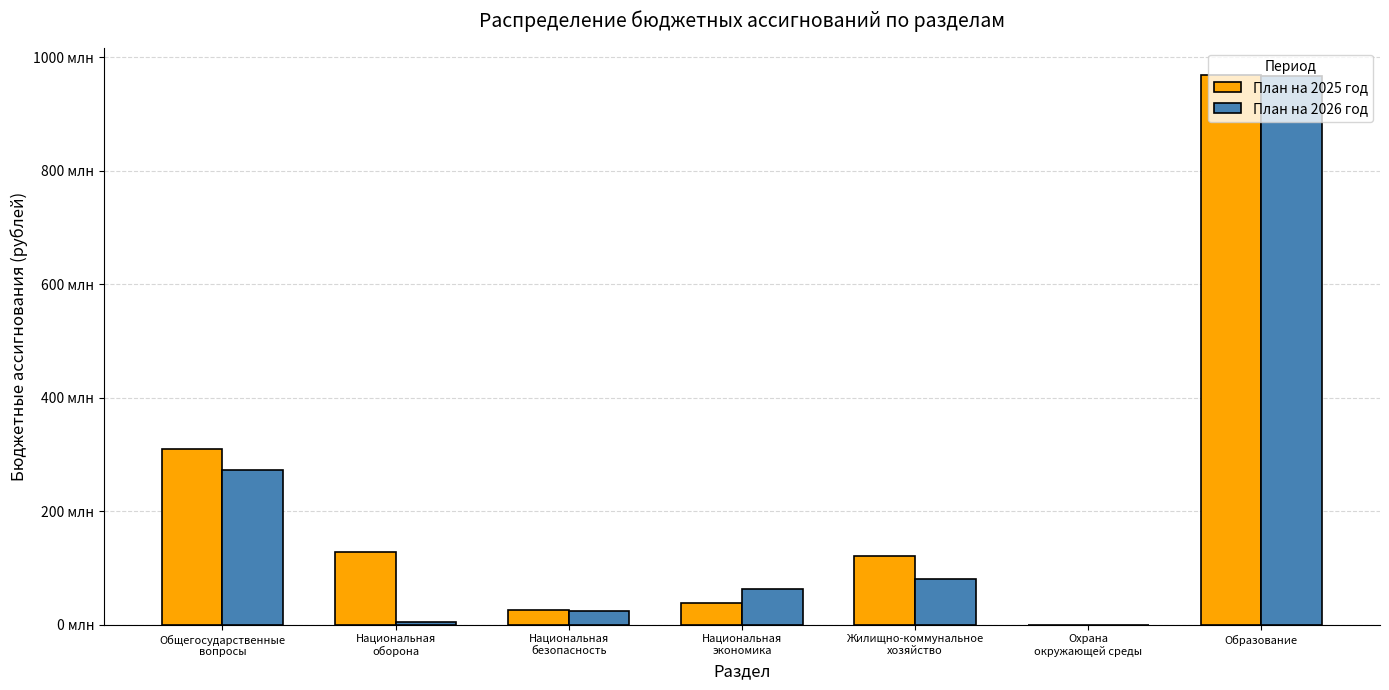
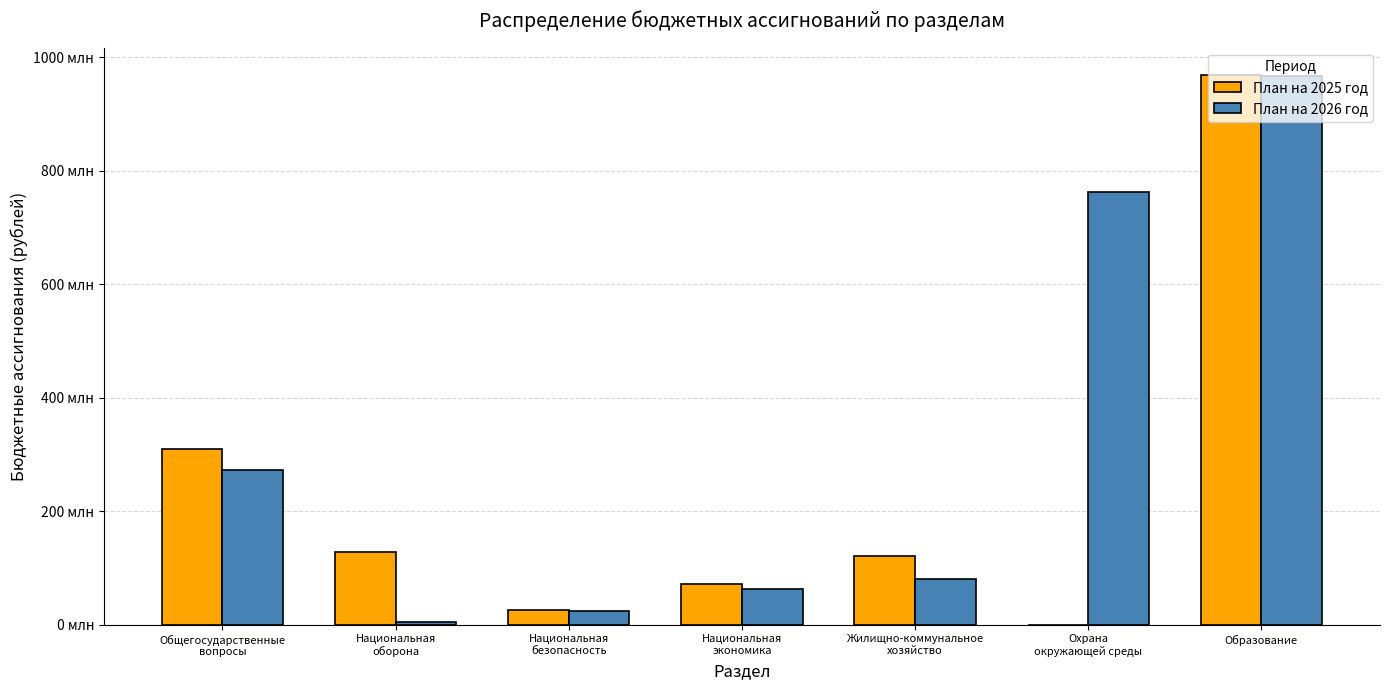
План на 2025 год, Национальная экономика: 40 млн -> 70 млн
План на 2026 год, Охрана окружающей среды: 0 млн -> 760 млн
